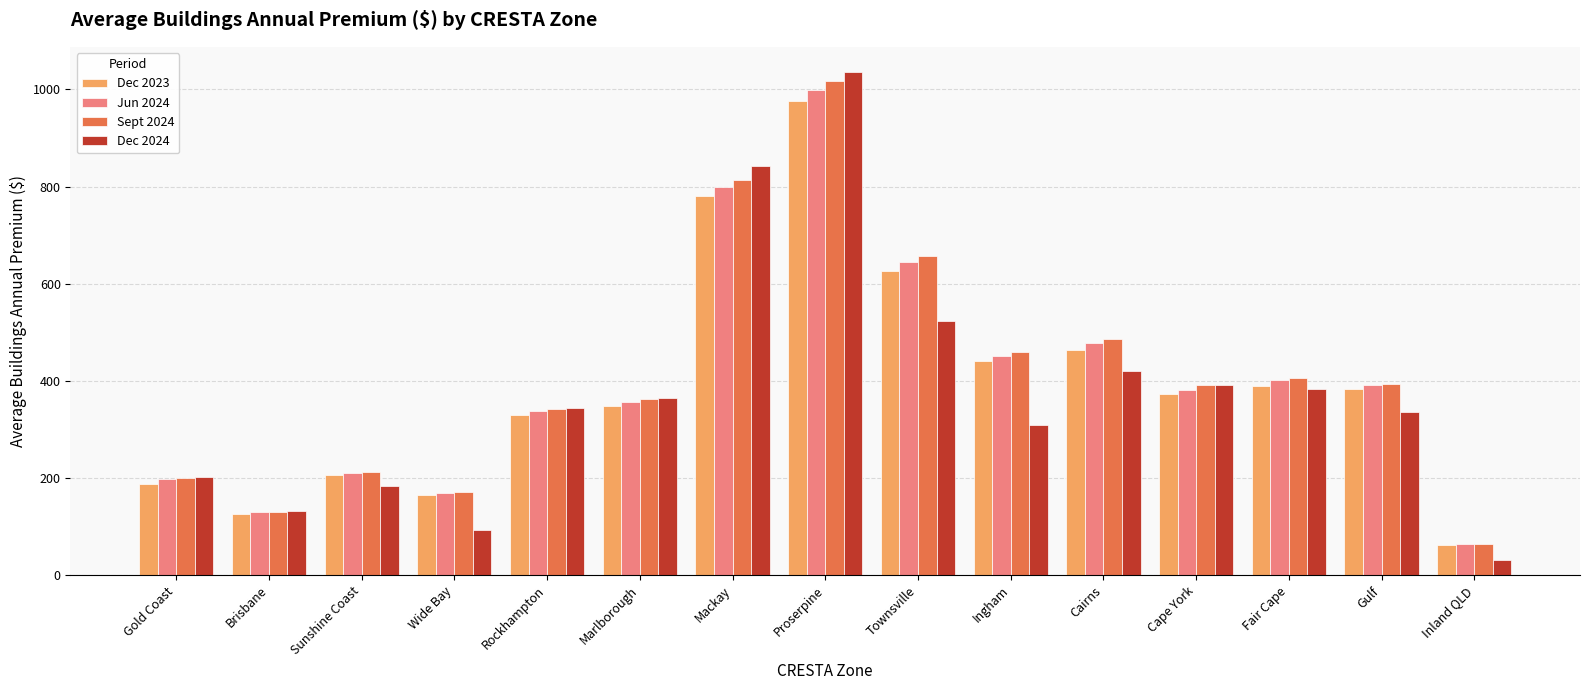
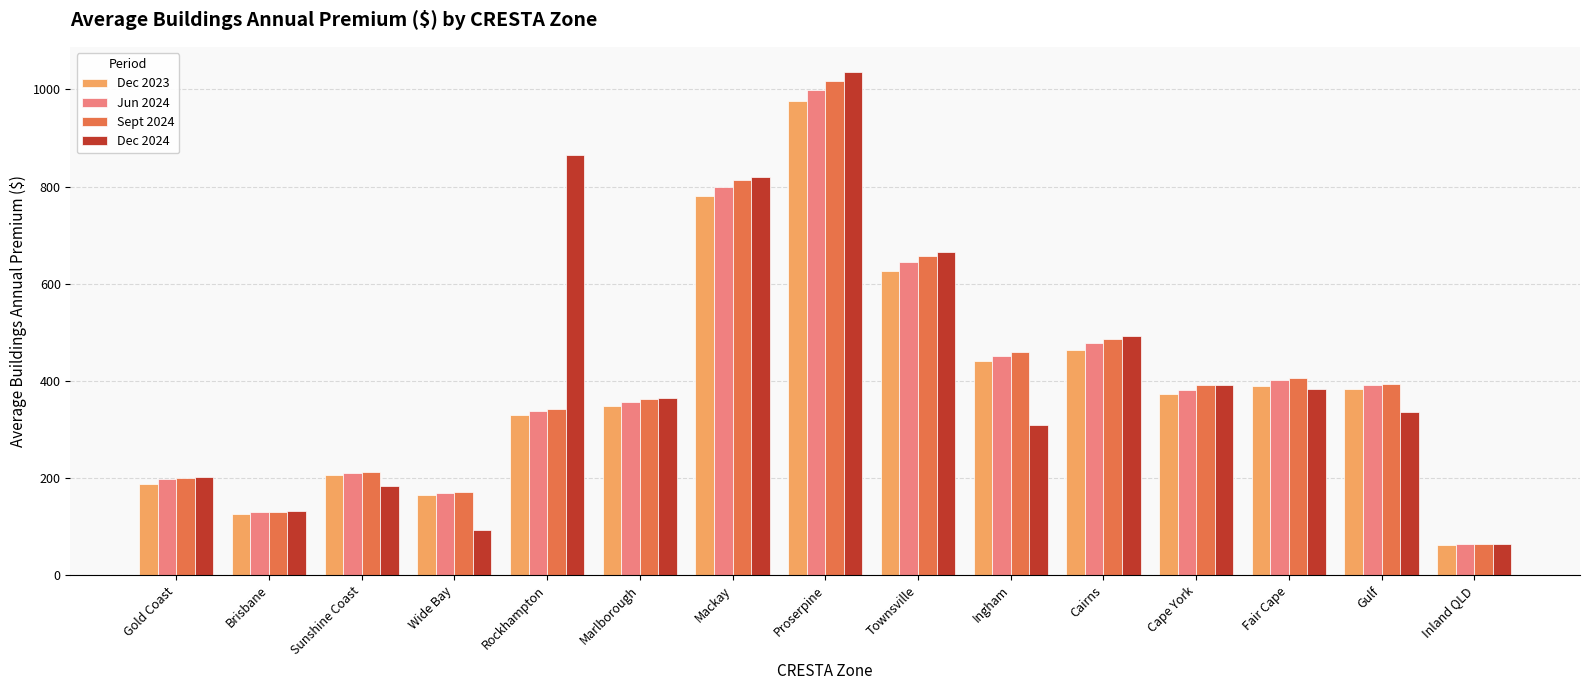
Dec 2024, Rockhampton: 350 -> 870
Dec 2024, Mackay: 840 -> 820
Dec 2024, Townsville: 520 -> 670
Dec 2024, Cairns: 420 -> 490
Dec 2024, Inland QLD: 30 -> 60
